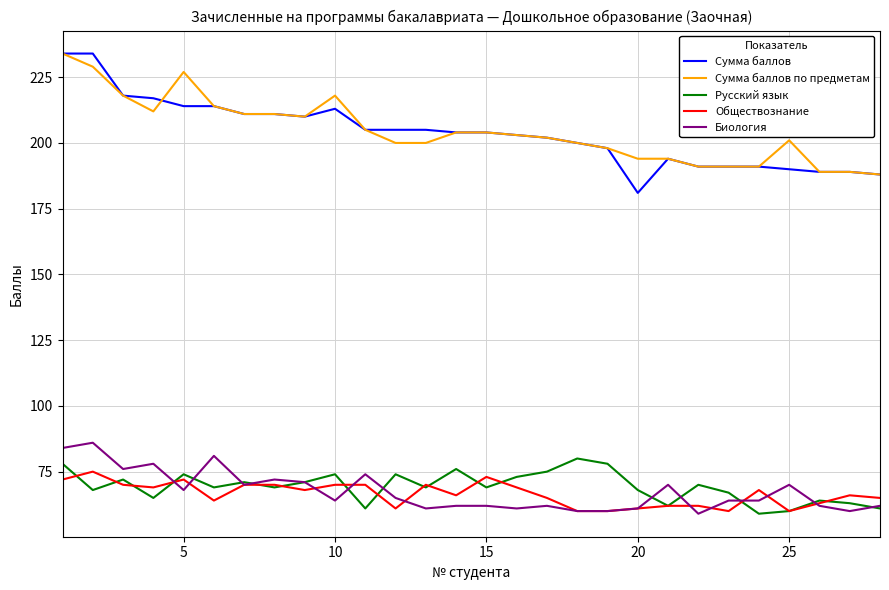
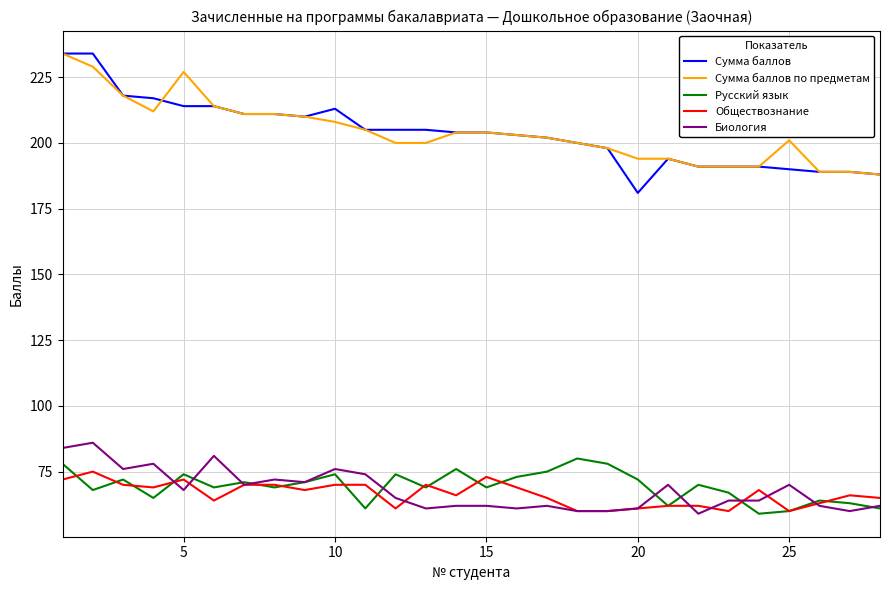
Сумма баллов по предметам, 10: 218 -> 208
Биология, 10: 64 -> 76
Русский язык, 20: 68 -> 72
